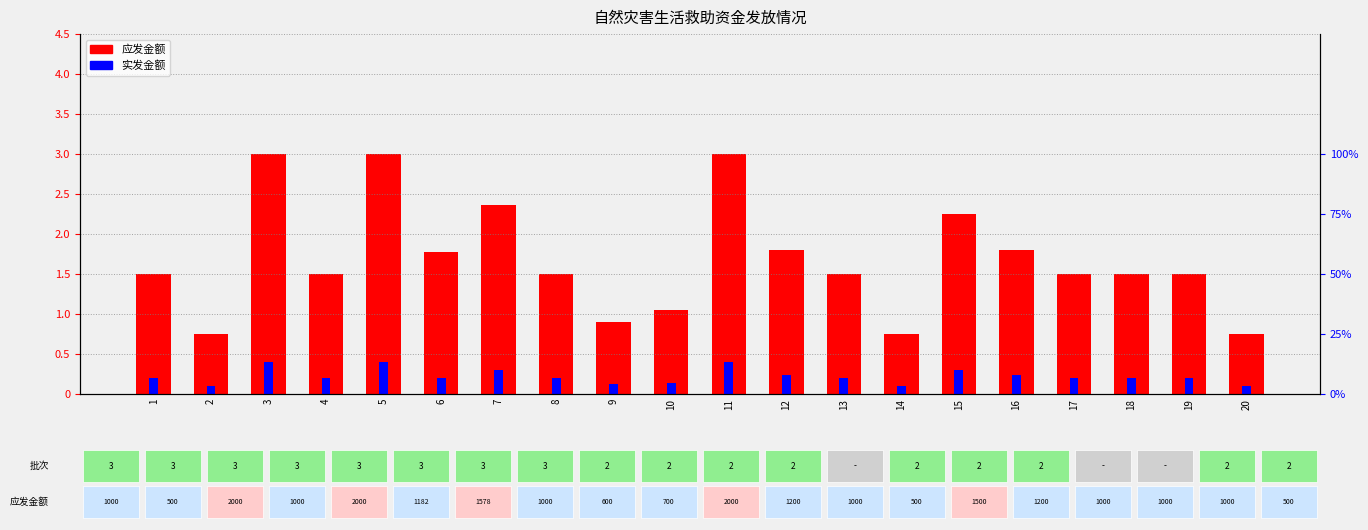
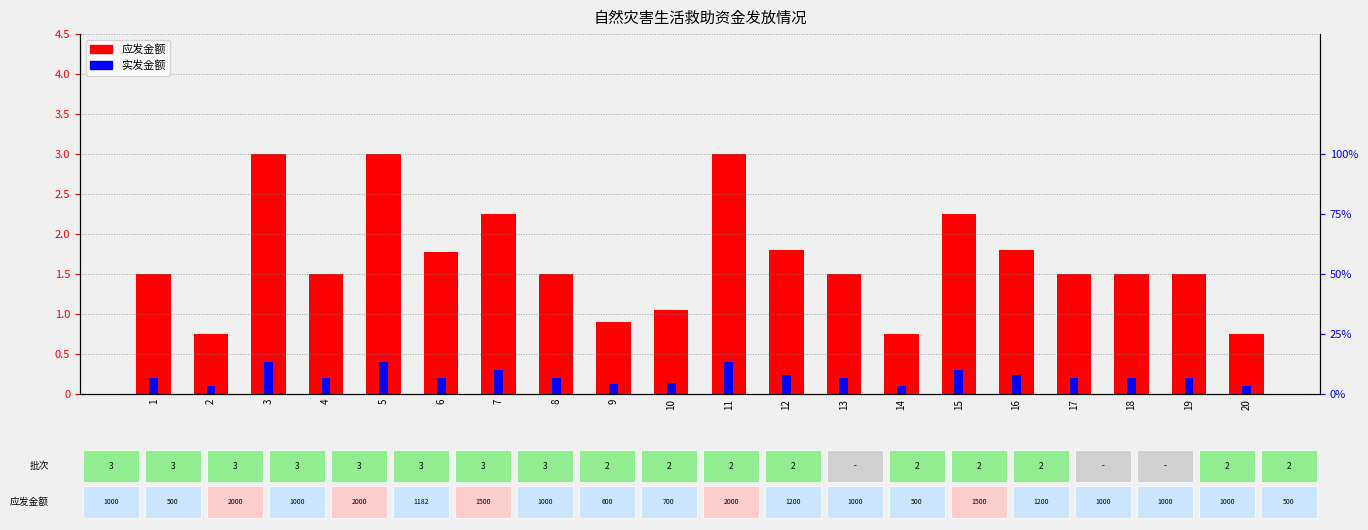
应发金额, 7: 1578 -> 1500
